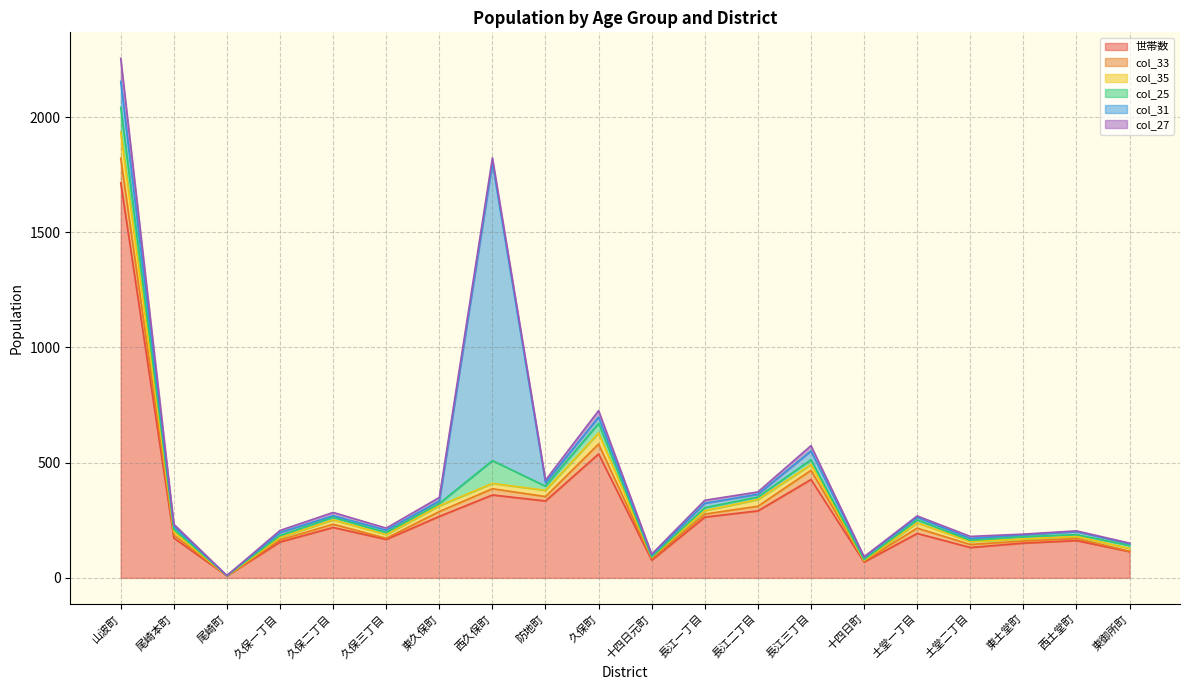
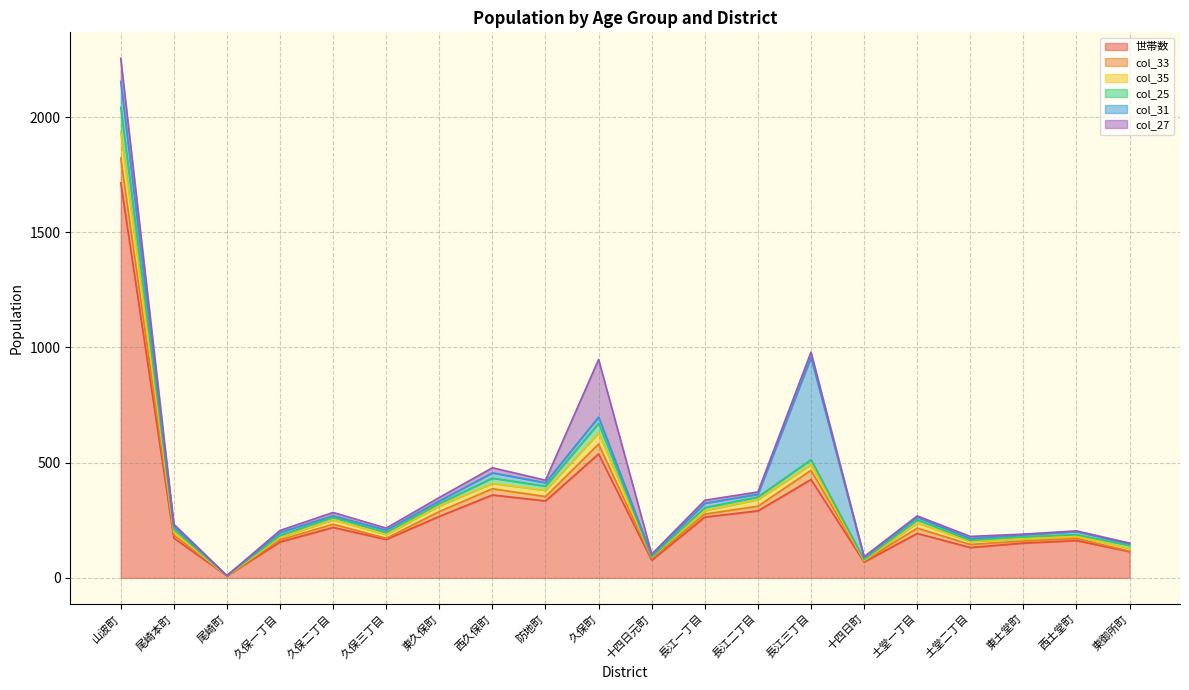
col_25, 西久保町: 100 -> 20
col_31, 西久保町: 1290 -> 20
col_27, 久保町: 30 -> 250
col_31, 長江三丁目: 40 -> 440
